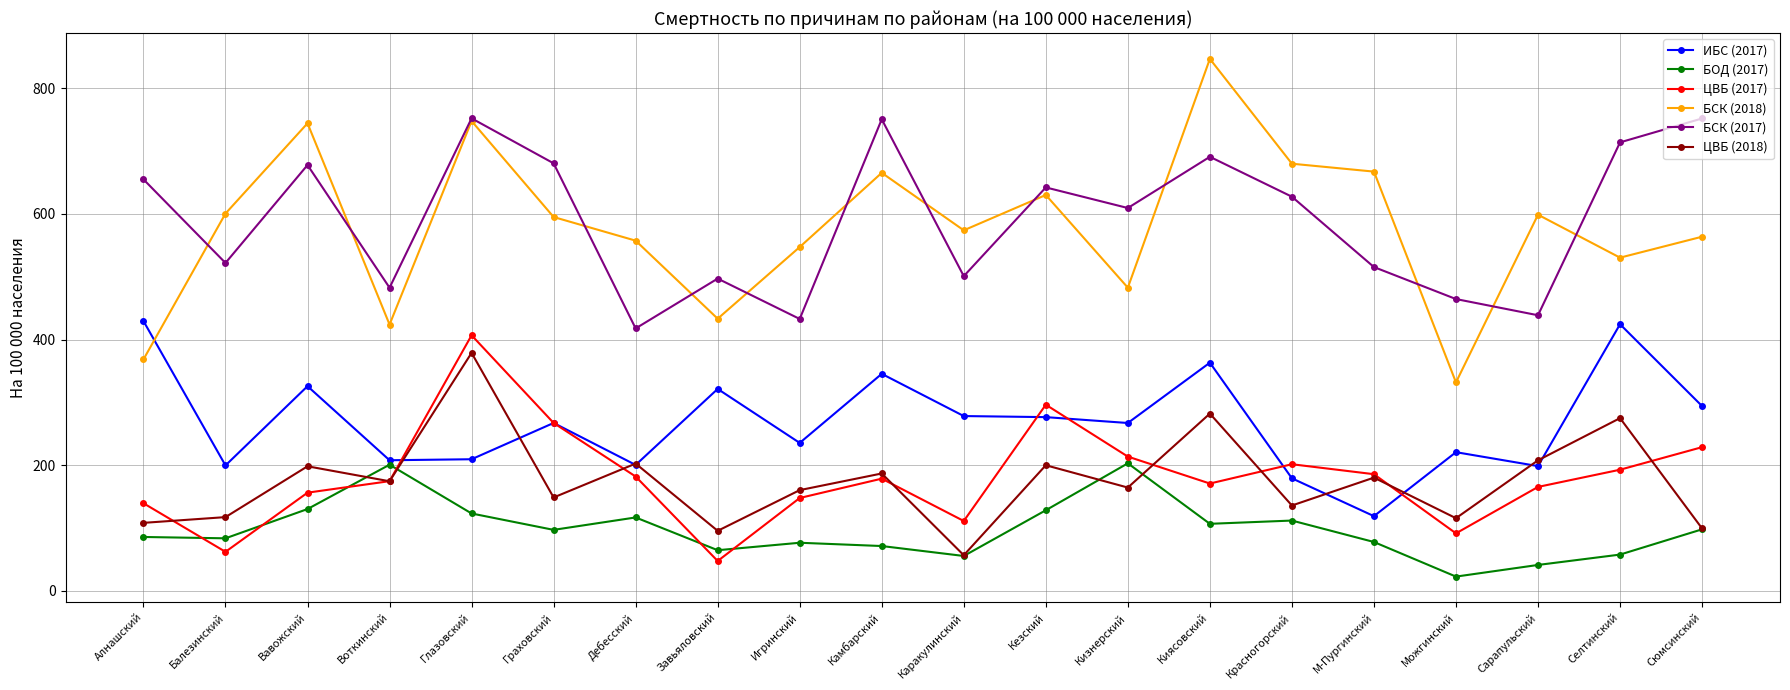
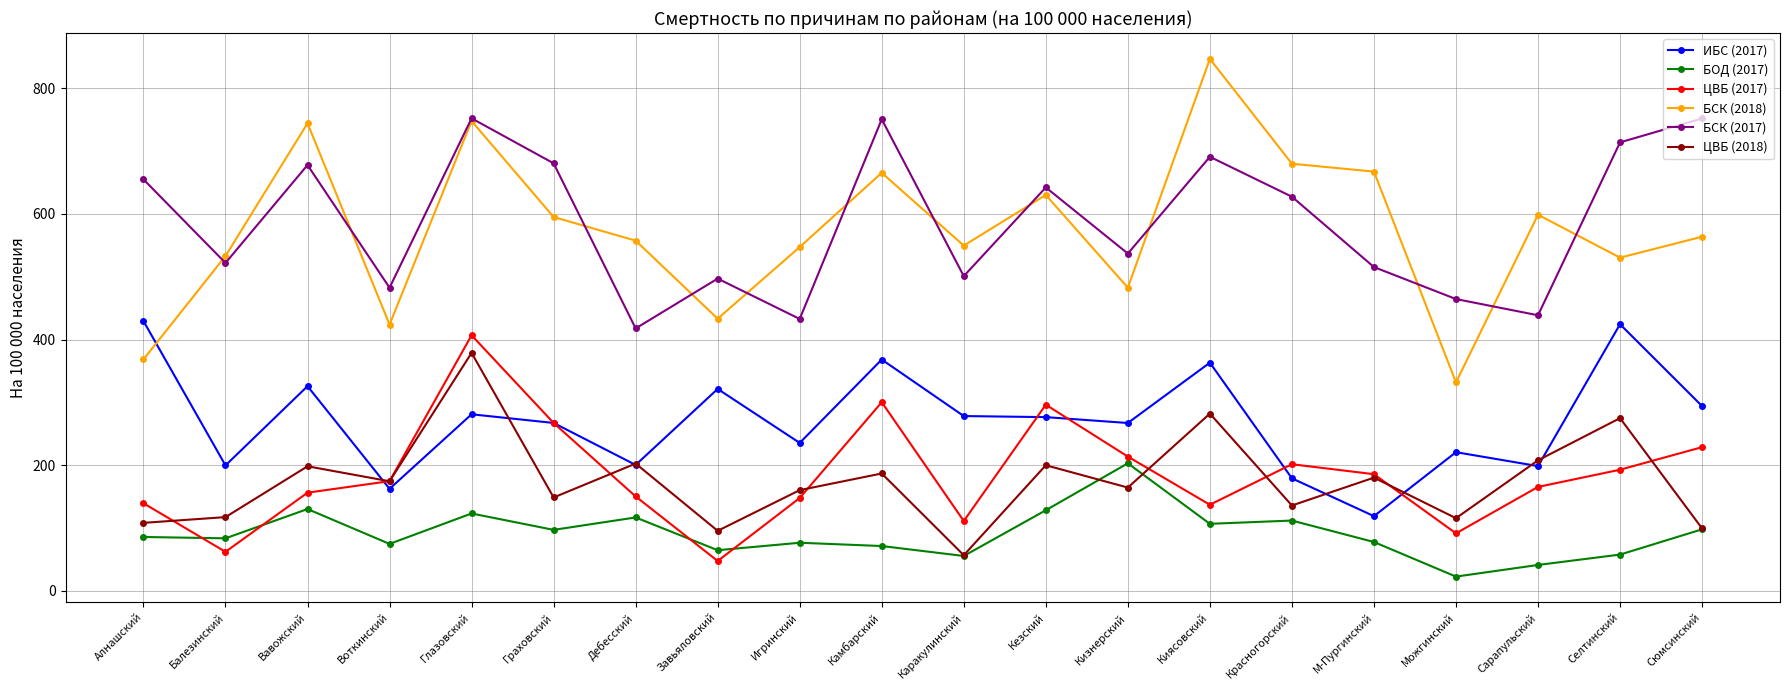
БСК (2018), Балезинский: 600 -> 530
ИБС (2017), Воткинский: 210 -> 160
БОД (2017), Воткинский: 200 -> 70
ИБС (2017), Глазовский: 210 -> 280
ЦВБ (2017), Дебесский: 180 -> 150
ИБС (2017), Камбарский: 350 -> 370
ЦВБ (2017), Камбарский: 180 -> 300
БСК (2018), Каракулинский: 570 -> 550
БСК (2017), Кизнерский: 610 -> 540
ЦВБ (2017), Киясовский: 170 -> 140
